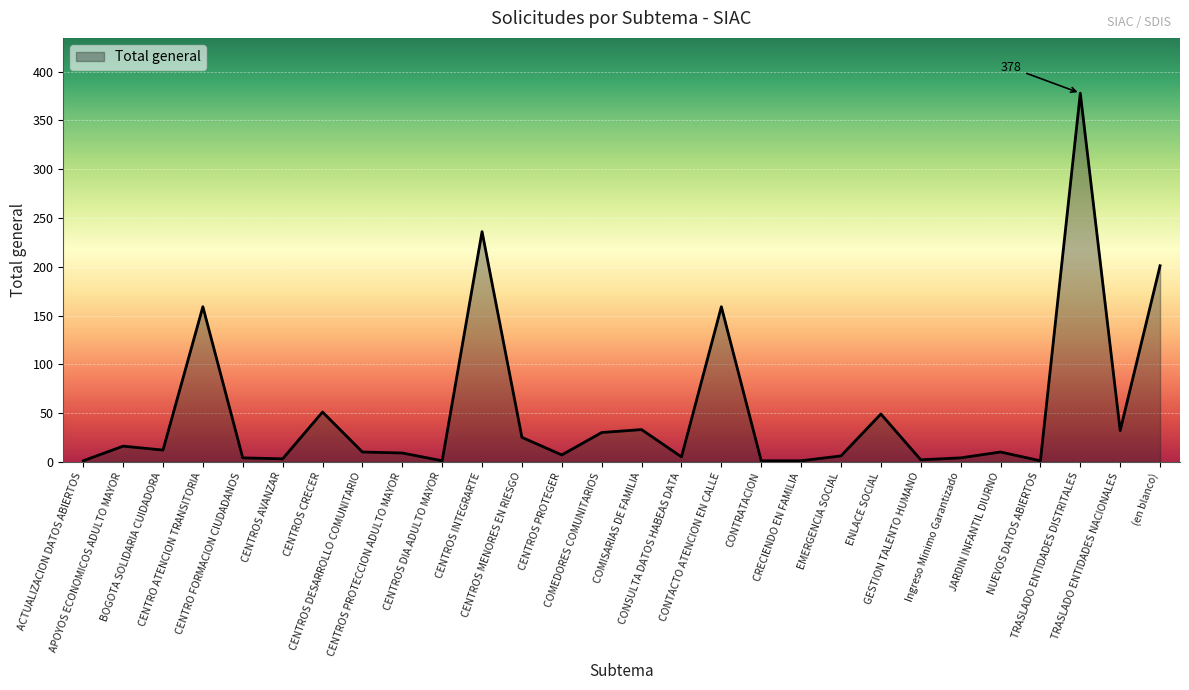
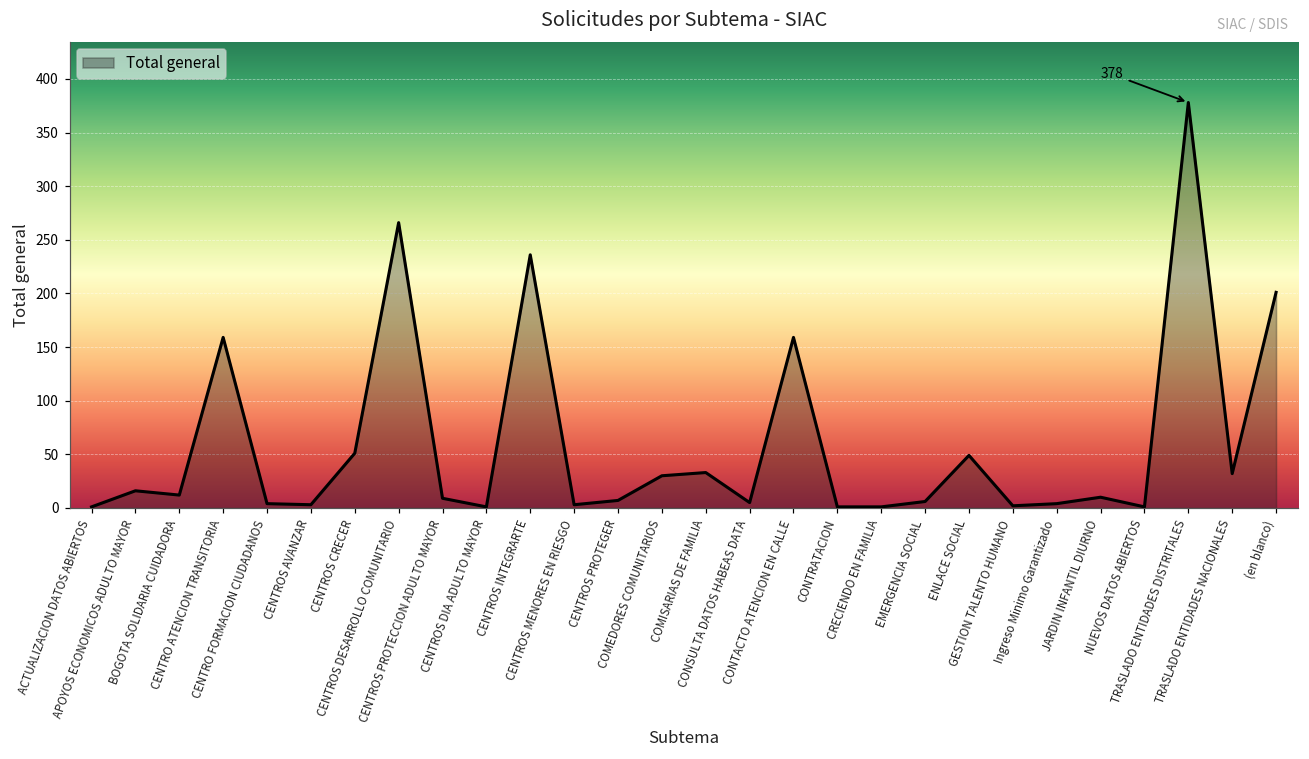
CENTROS DESARROLLO COMUNITARIO: 10 -> 270
CENTROS MENORES EN RIESGO: 30 -> 0
